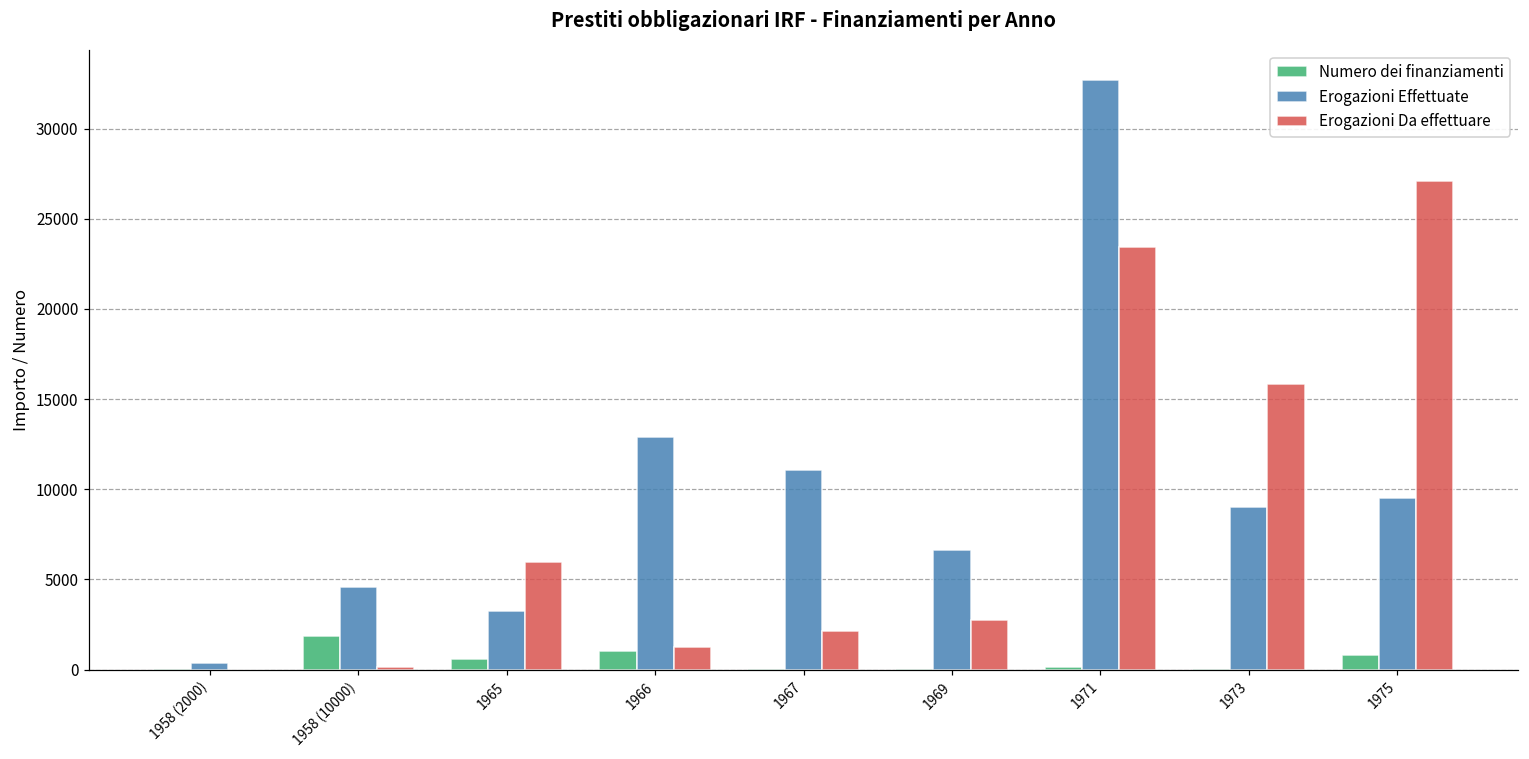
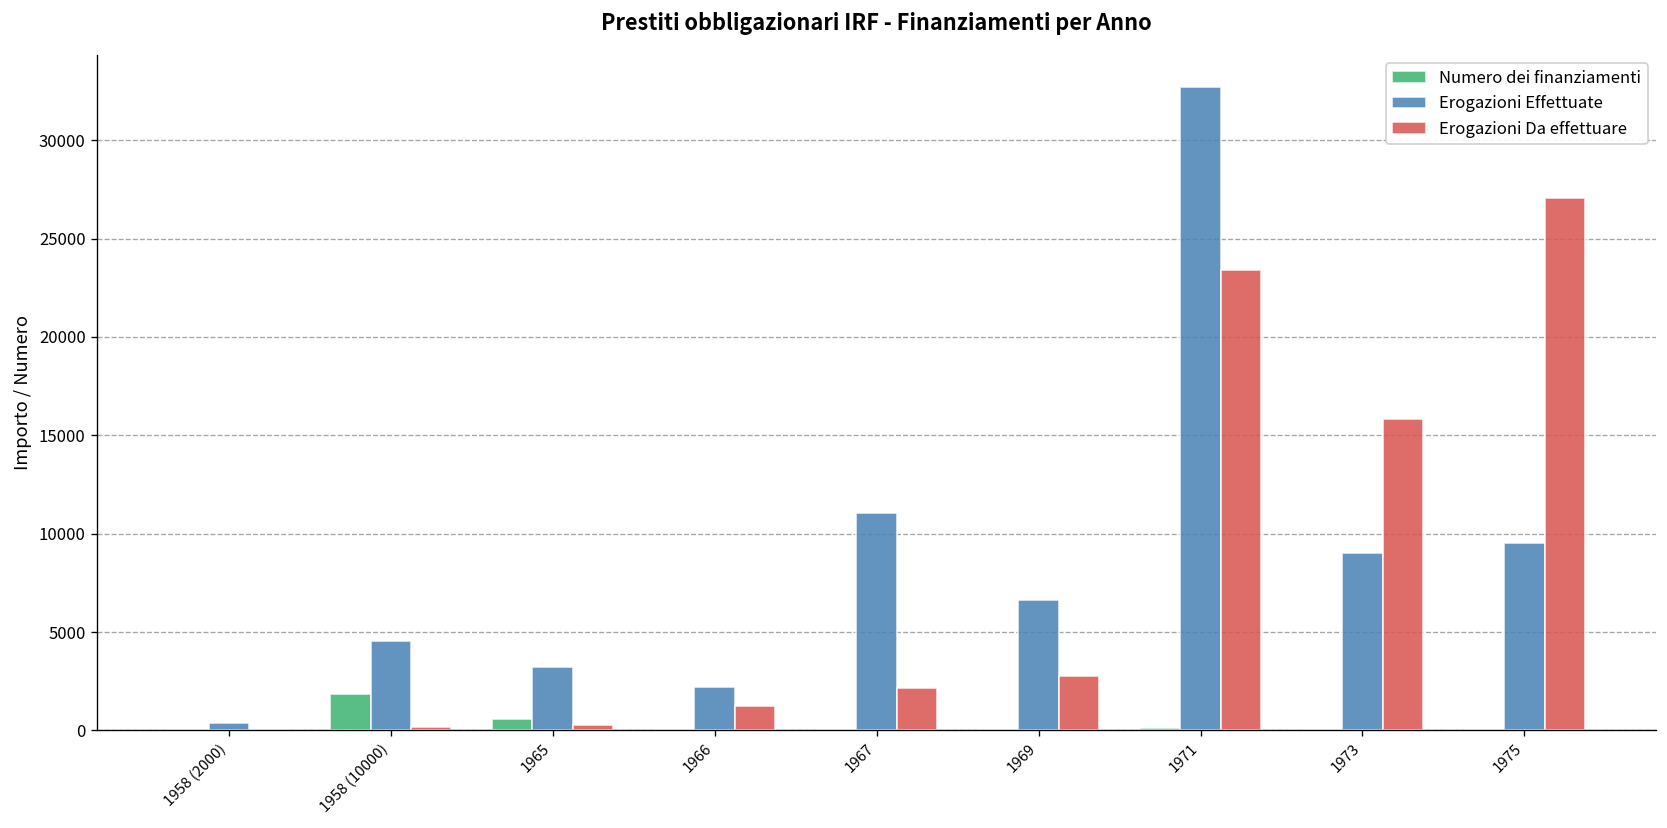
Erogazioni Da effettuare, 1965: 6000 -> 300
Numero dei finanziamenti, 1966: 1000 -> 0
Erogazioni Effettuate, 1966: 12900 -> 2200
Numero dei finanziamenti, 1975: 800 -> 0
